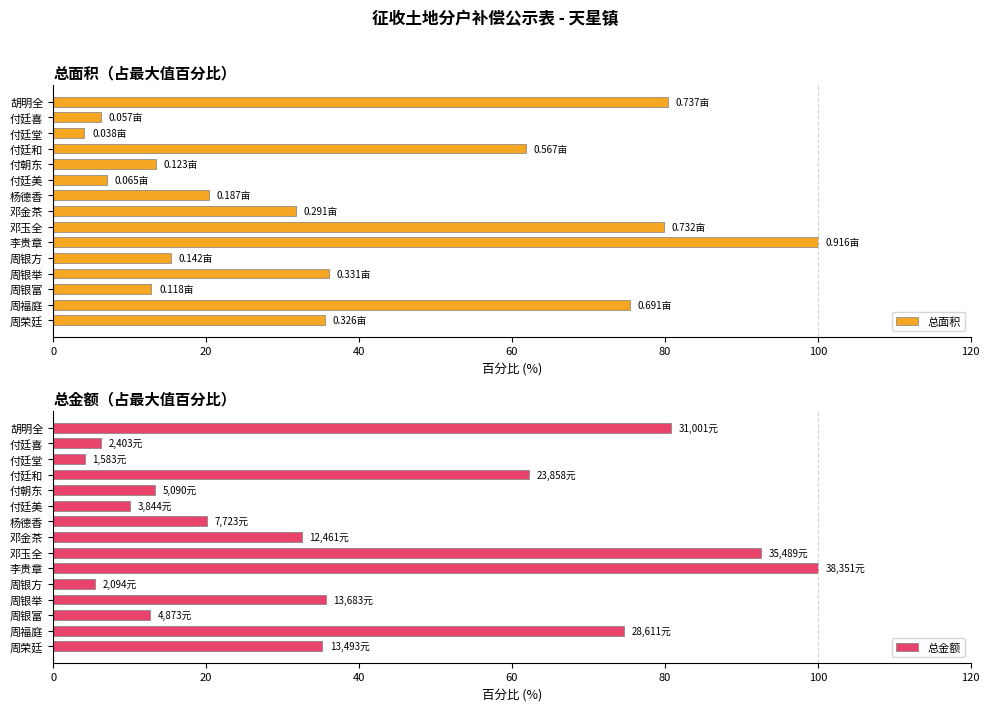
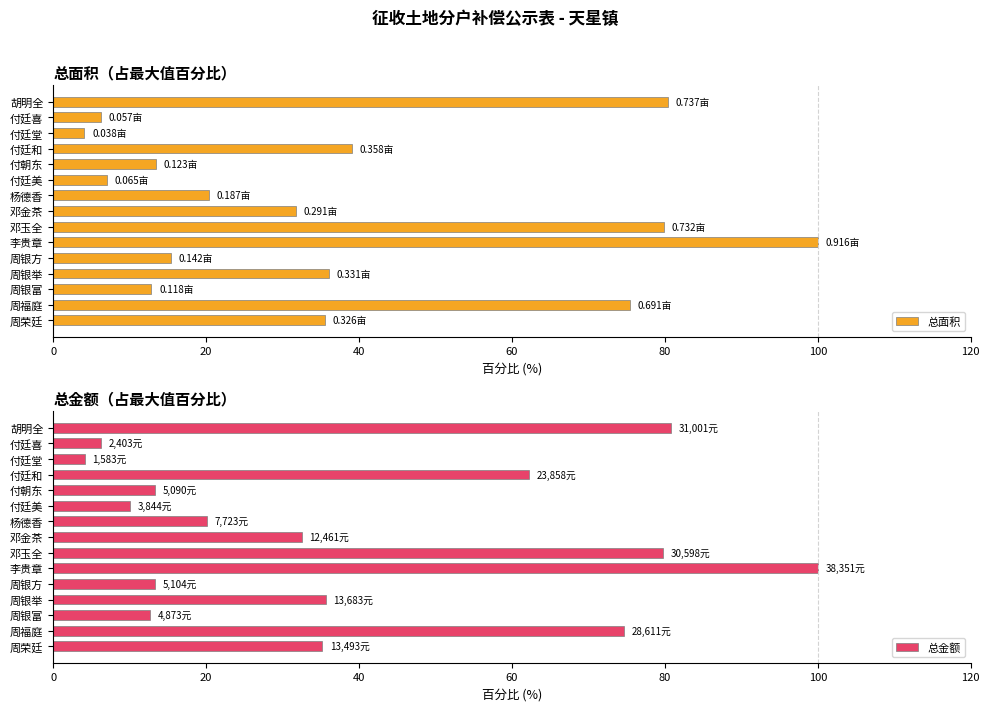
总面积（占最大值百分比）, 付廷和: 0.567亩 -> 0.358亩
总金额（占最大值百分比）, 邓玉全: 35,489元 -> 30,598元
总金额（占最大值百分比）, 周银方: 2,094元 -> 5,104元
